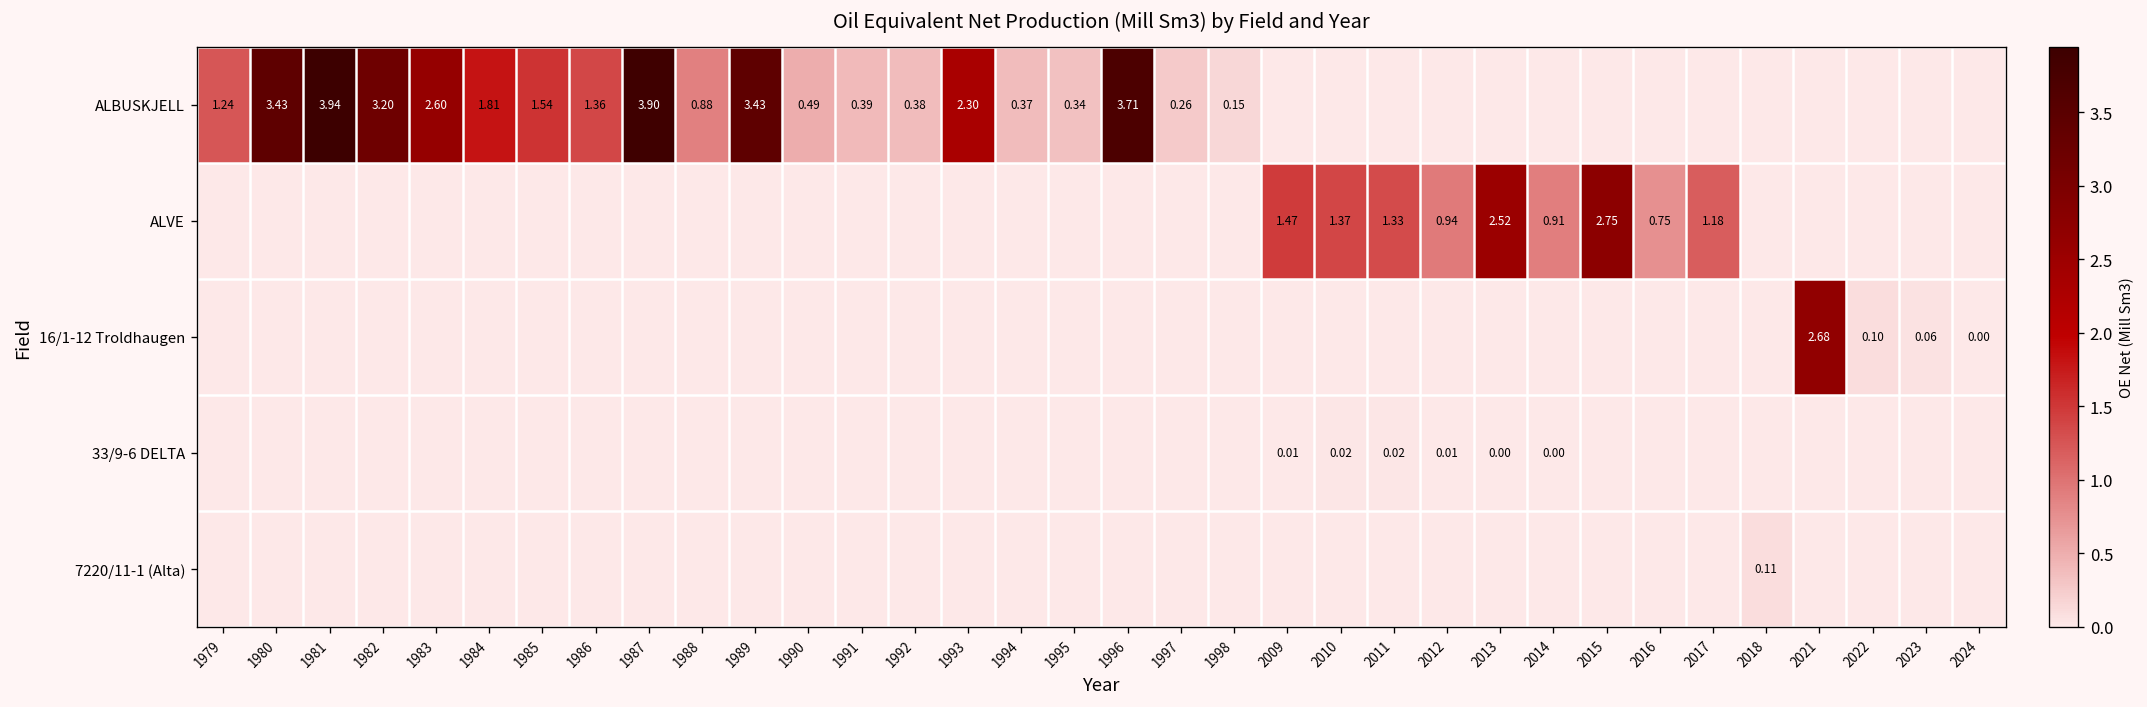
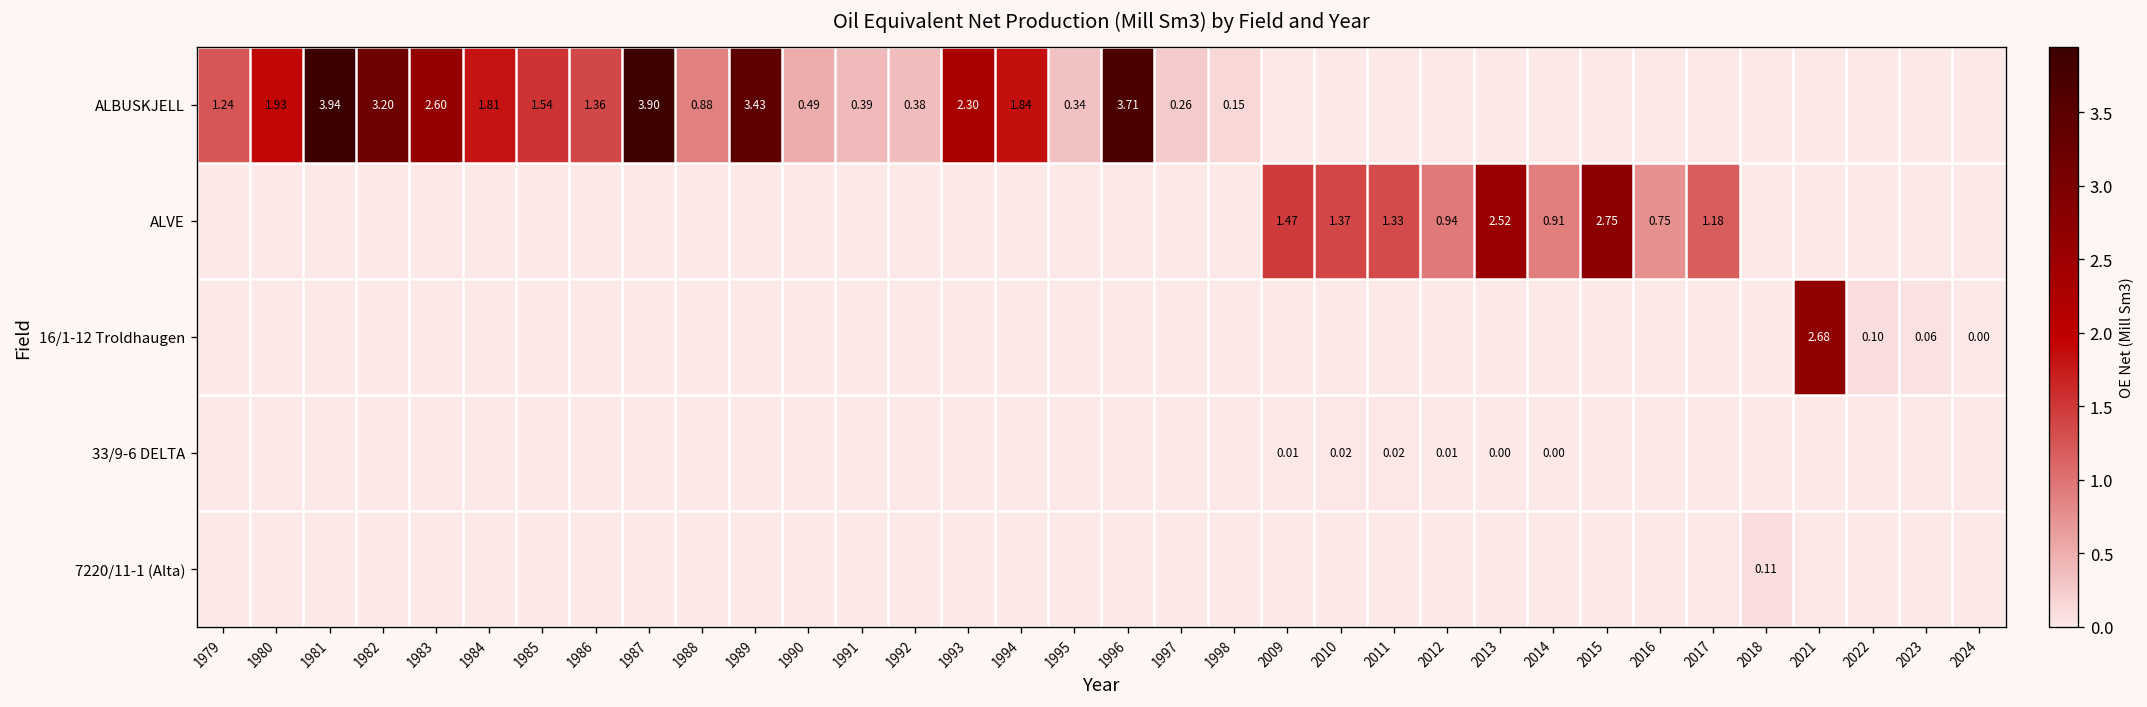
ALBUSKJELL, 1980: 3.43 -> 1.93
ALBUSKJELL, 1994: 0.37 -> 1.84
